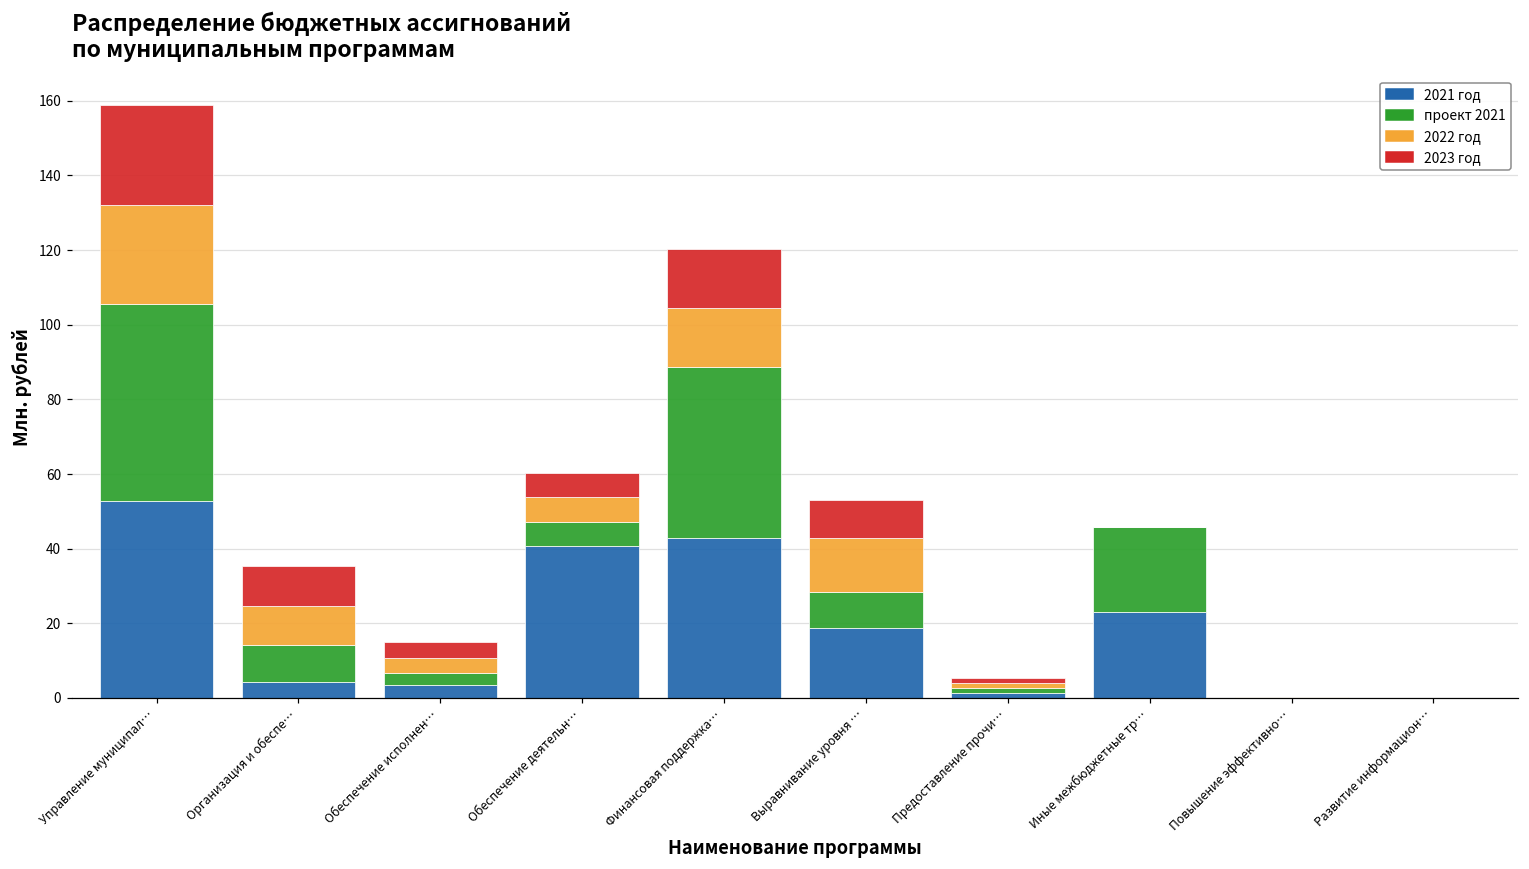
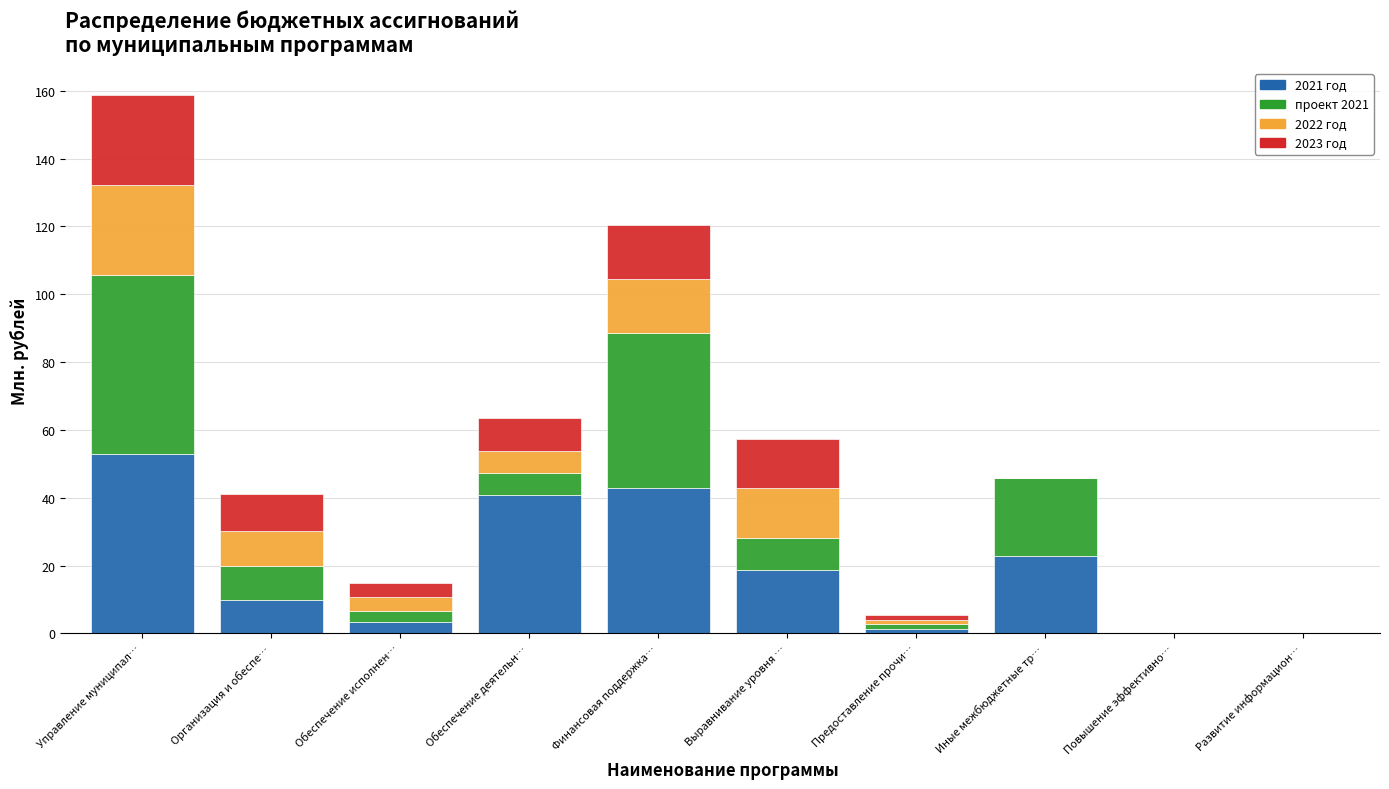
2021 год, Организация и обеспе…: 4 -> 10
2023 год, Обеспечение деятельн…: 7 -> 10
2023 год, Выравнивание уровня …: 10 -> 14
